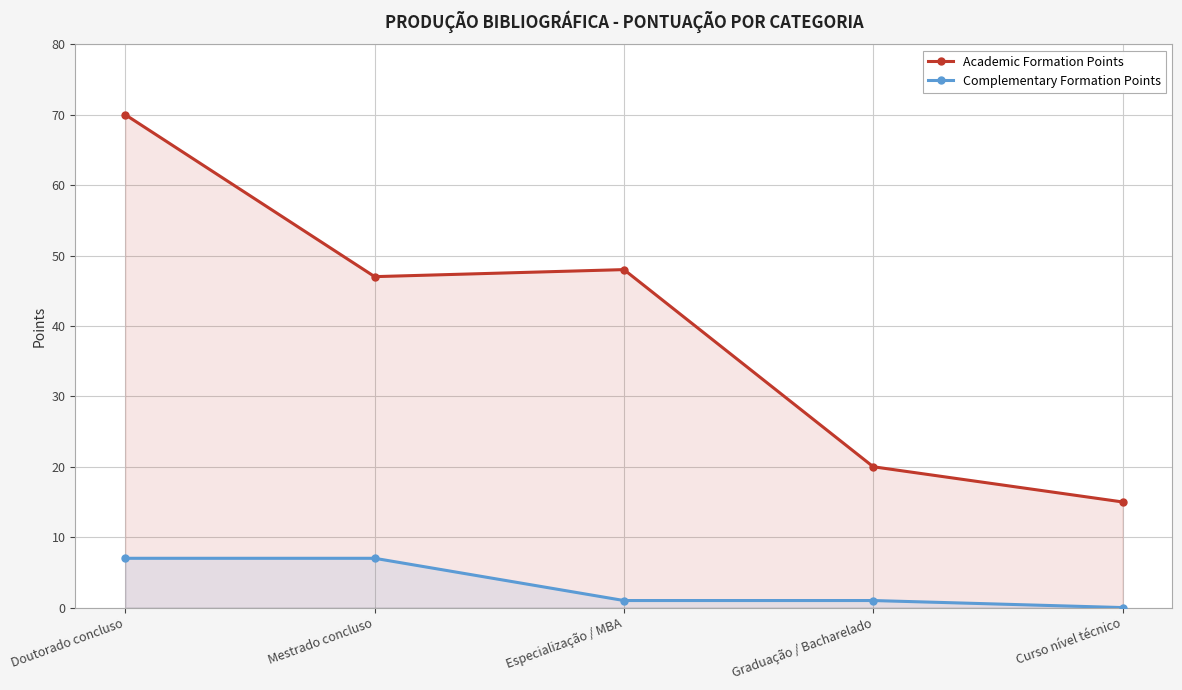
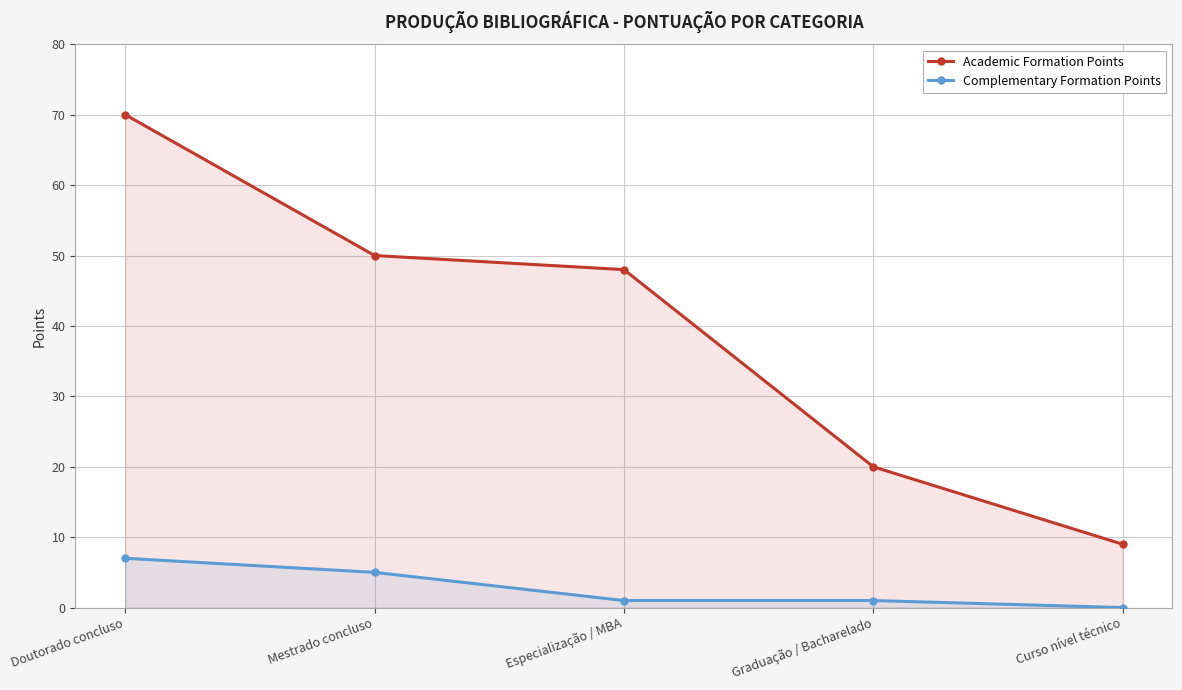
Academic Formation Points, Mestrado concluso: 47 -> 50
Complementary Formation Points, Mestrado concluso: 7 -> 5
Academic Formation Points, Curso nível técnico: 15 -> 9
